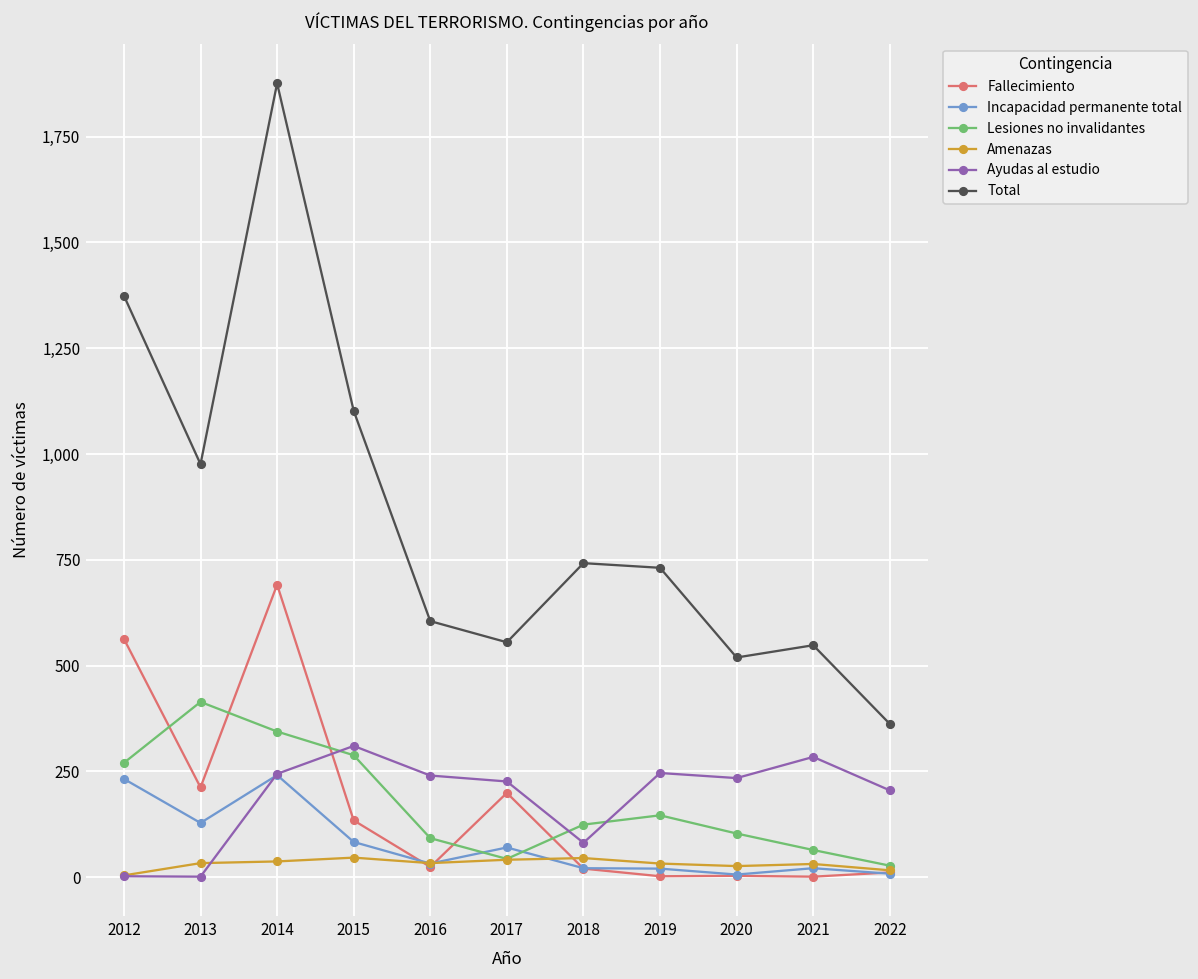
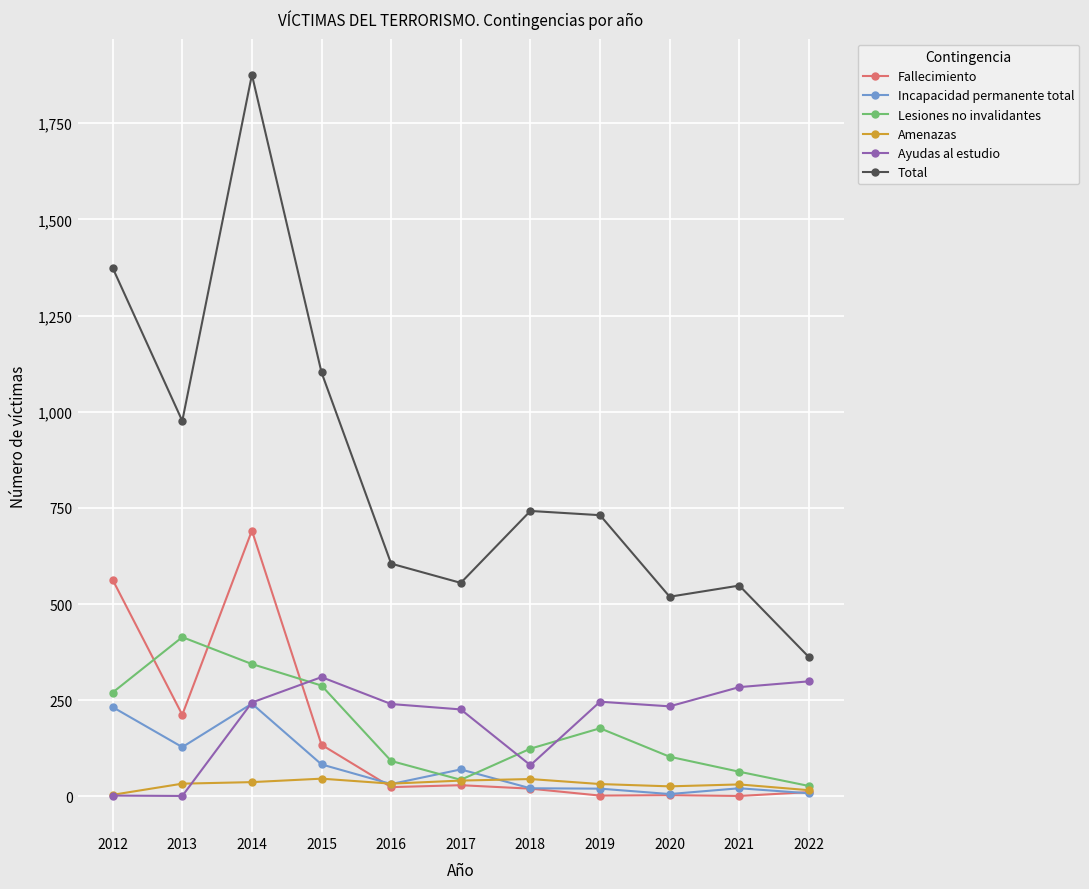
Fallecimiento, 2017: 200 -> 30
Lesiones no invalidantes, 2019: 150 -> 180
Ayudas al estudio, 2022: 210 -> 300
